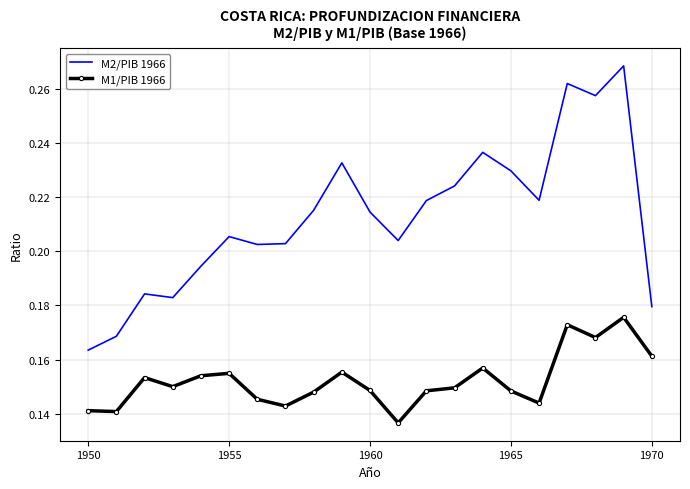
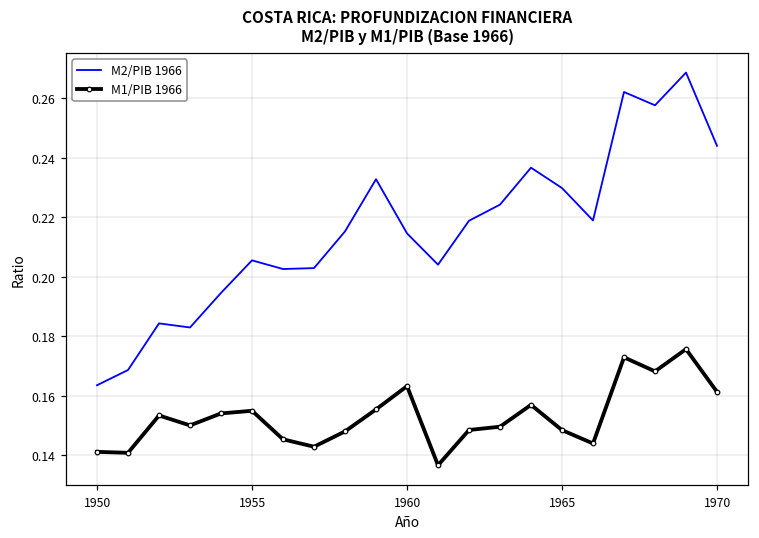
M1/PIB 1966, 1960: 0.149 -> 0.163
M2/PIB 1966, 1970: 0.180 -> 0.244
